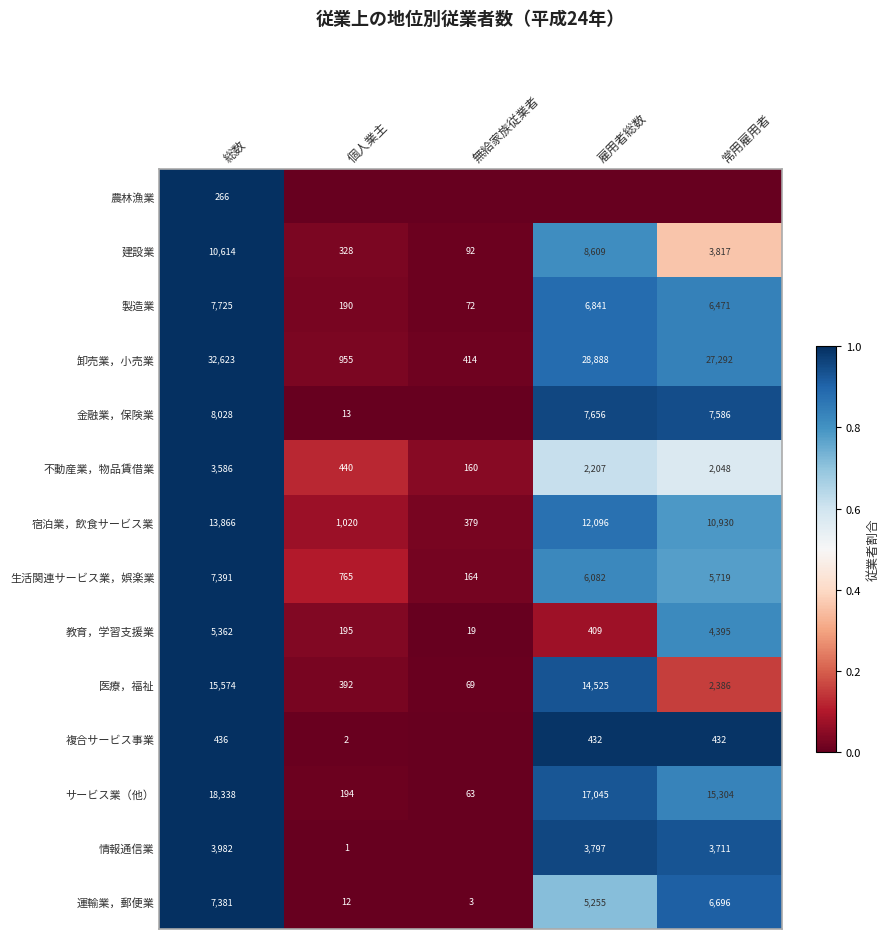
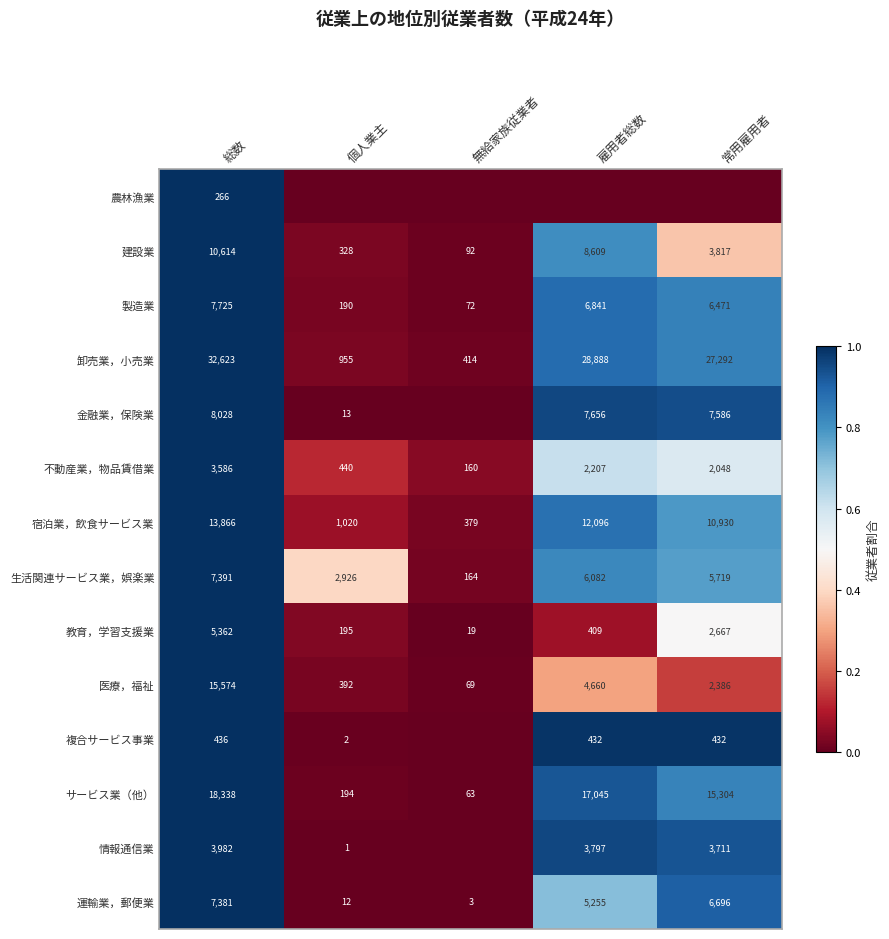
生活関連サービス業，娯楽業, 個人業主: 765 -> 2,926
教育，学習支援業, 常用雇用者: 4,395 -> 2,667
医療，福祉, 雇用者総数: 14,525 -> 4,660
